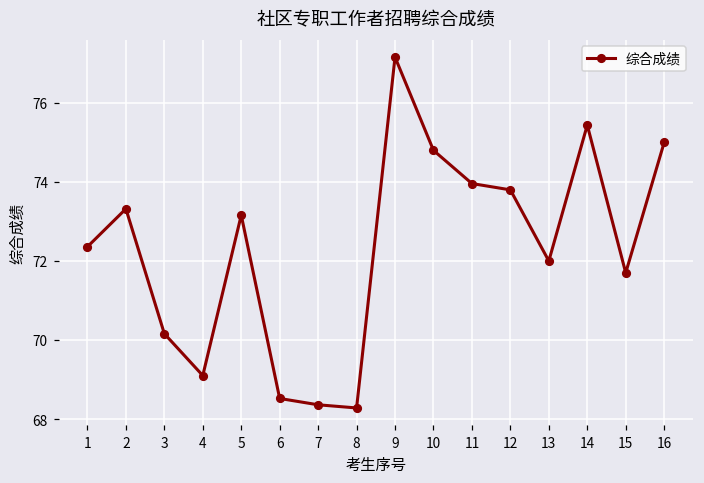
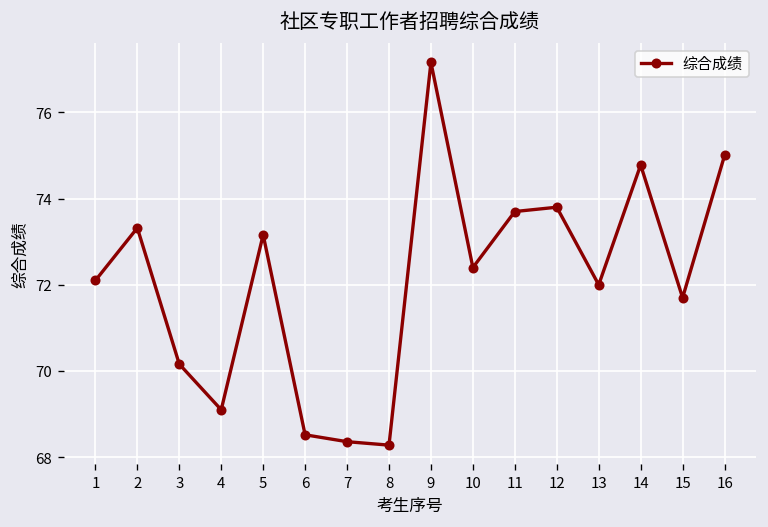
1: 72.4 -> 72.1
10: 74.8 -> 72.4
11: 74.0 -> 73.7
14: 75.4 -> 74.8
